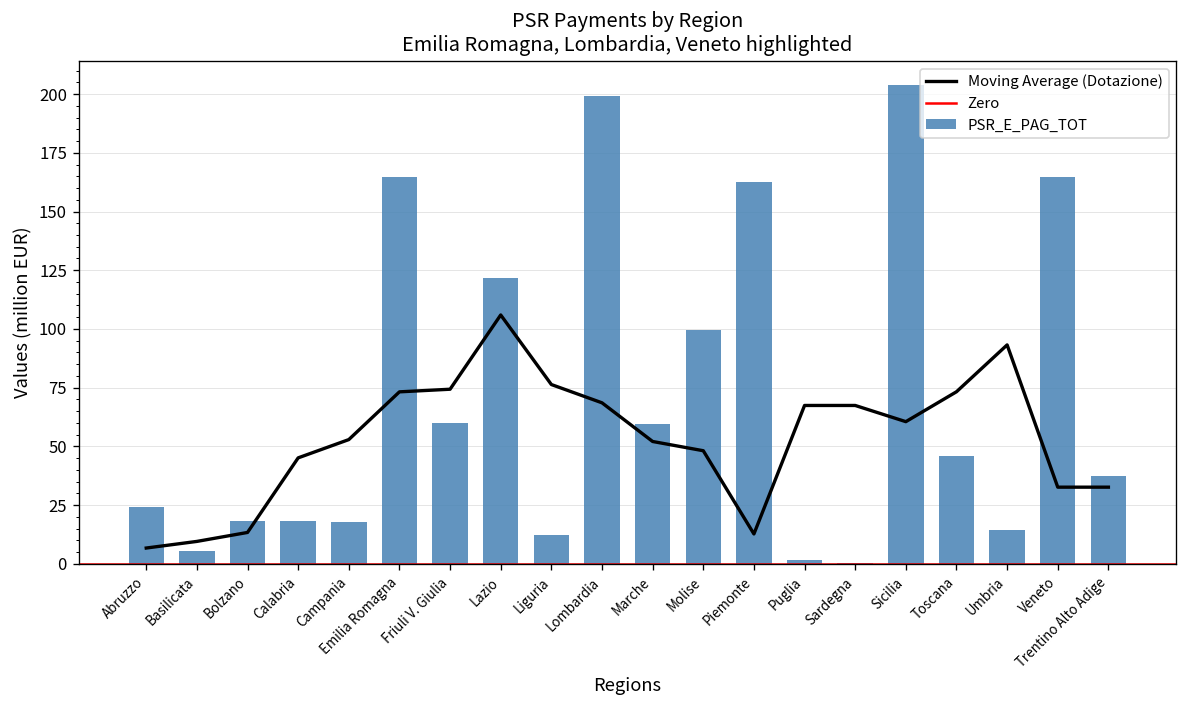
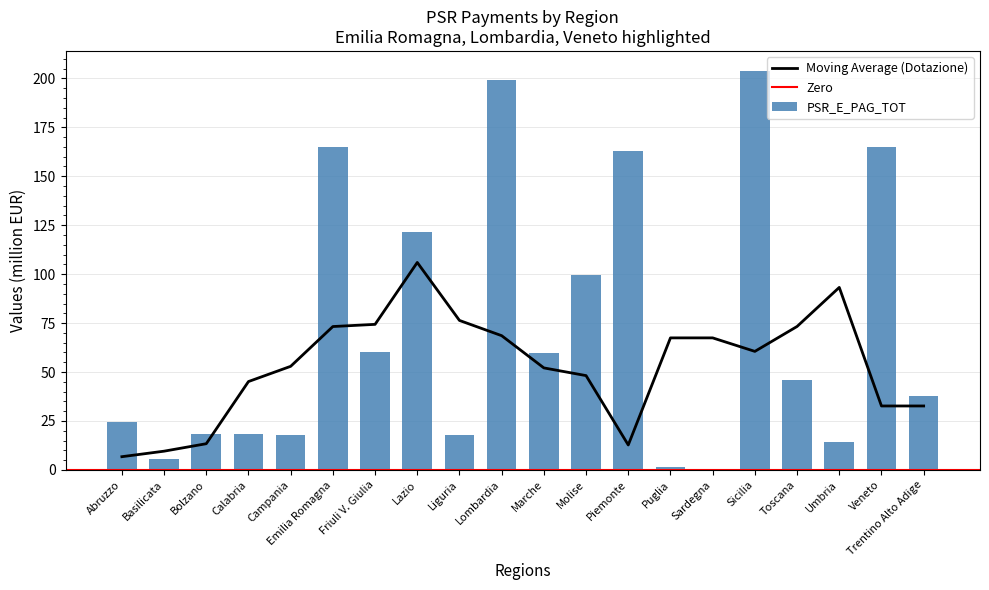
PSR_E_PAG_TOT, Liguria: 12 -> 18
